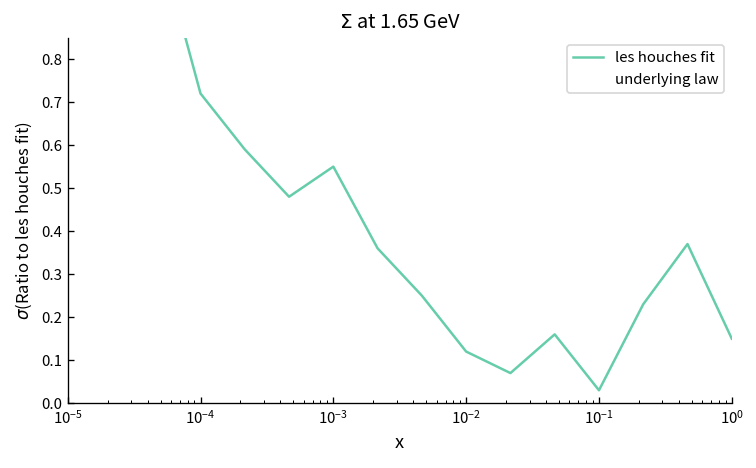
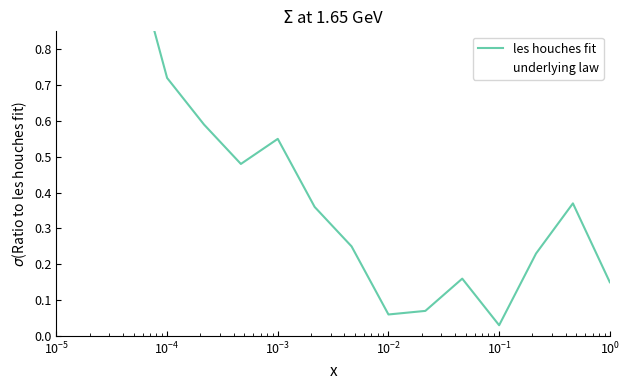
les houches fit, 10^-2: 0.12 -> 0.06
